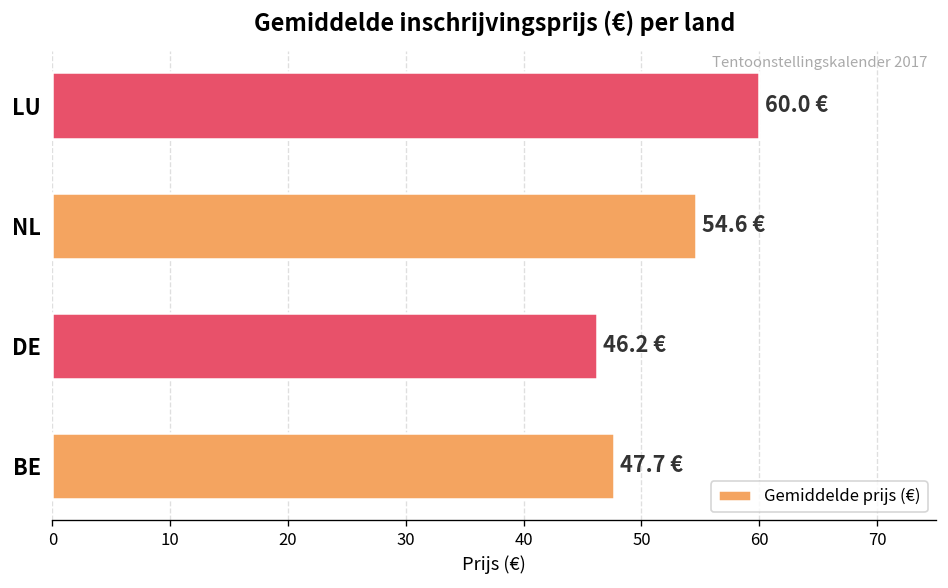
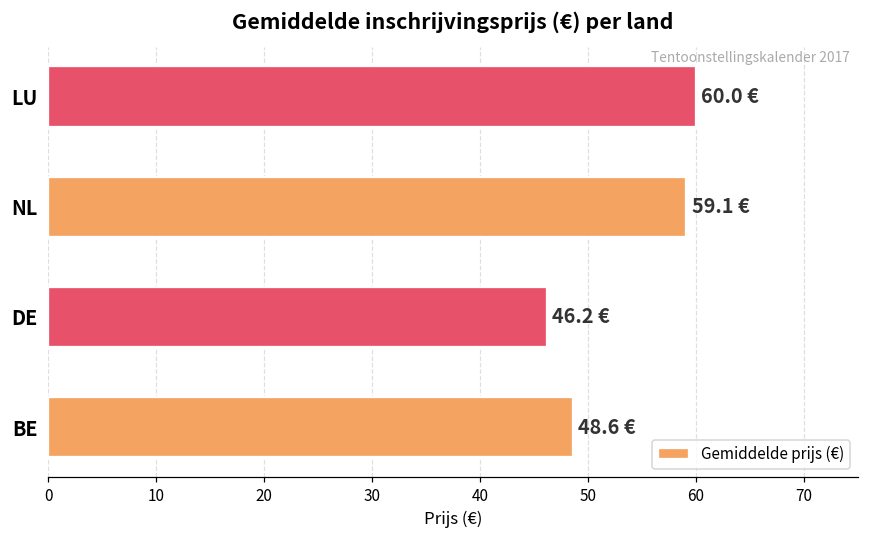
NL: 54.6 -> 59.1
BE: 47.7 -> 48.6
